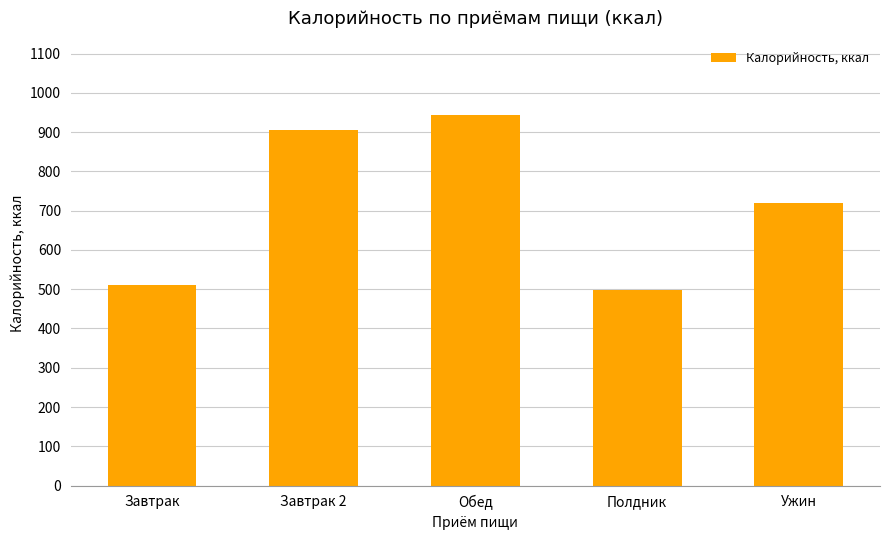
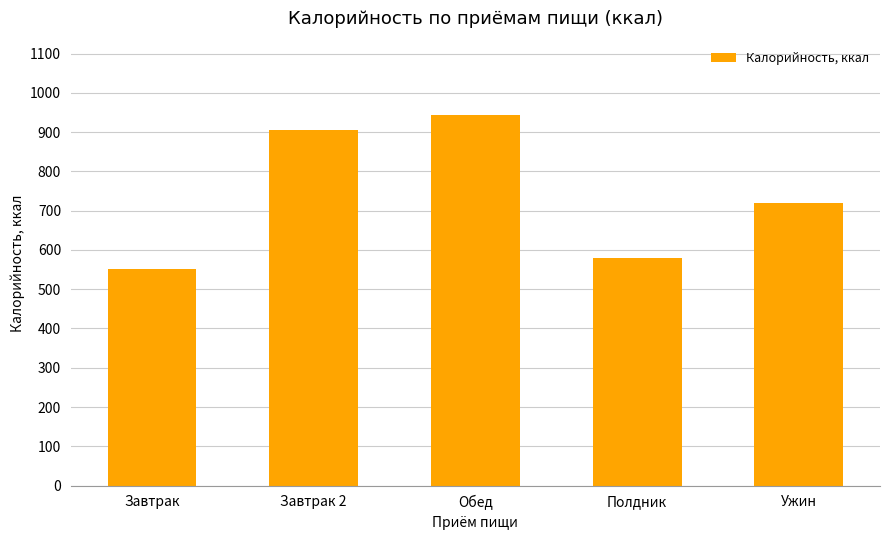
Завтрак: 510 -> 550
Полдник: 500 -> 580
